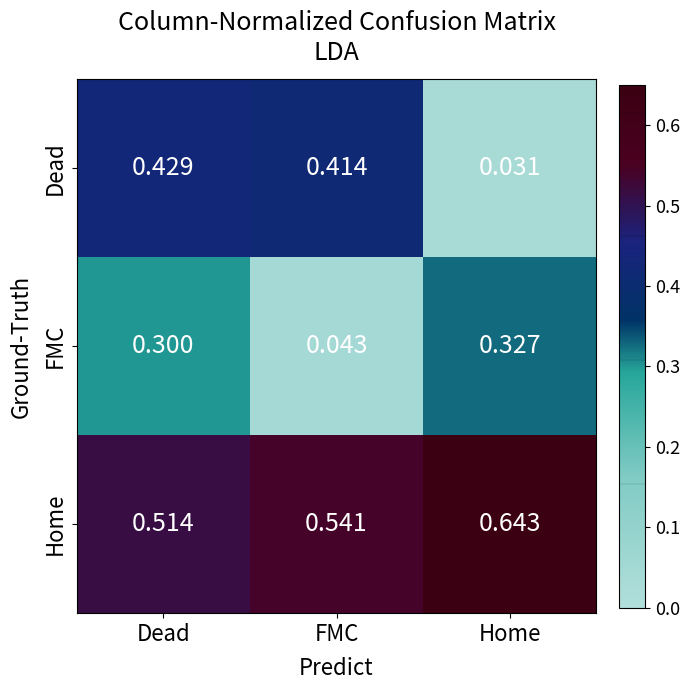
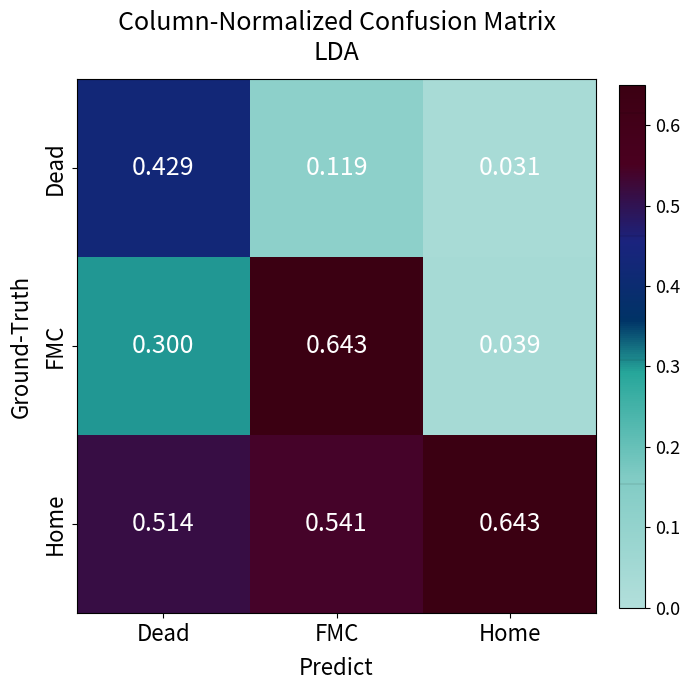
Dead, FMC: 0.414 -> 0.119
FMC, FMC: 0.043 -> 0.643
FMC, Home: 0.327 -> 0.039
